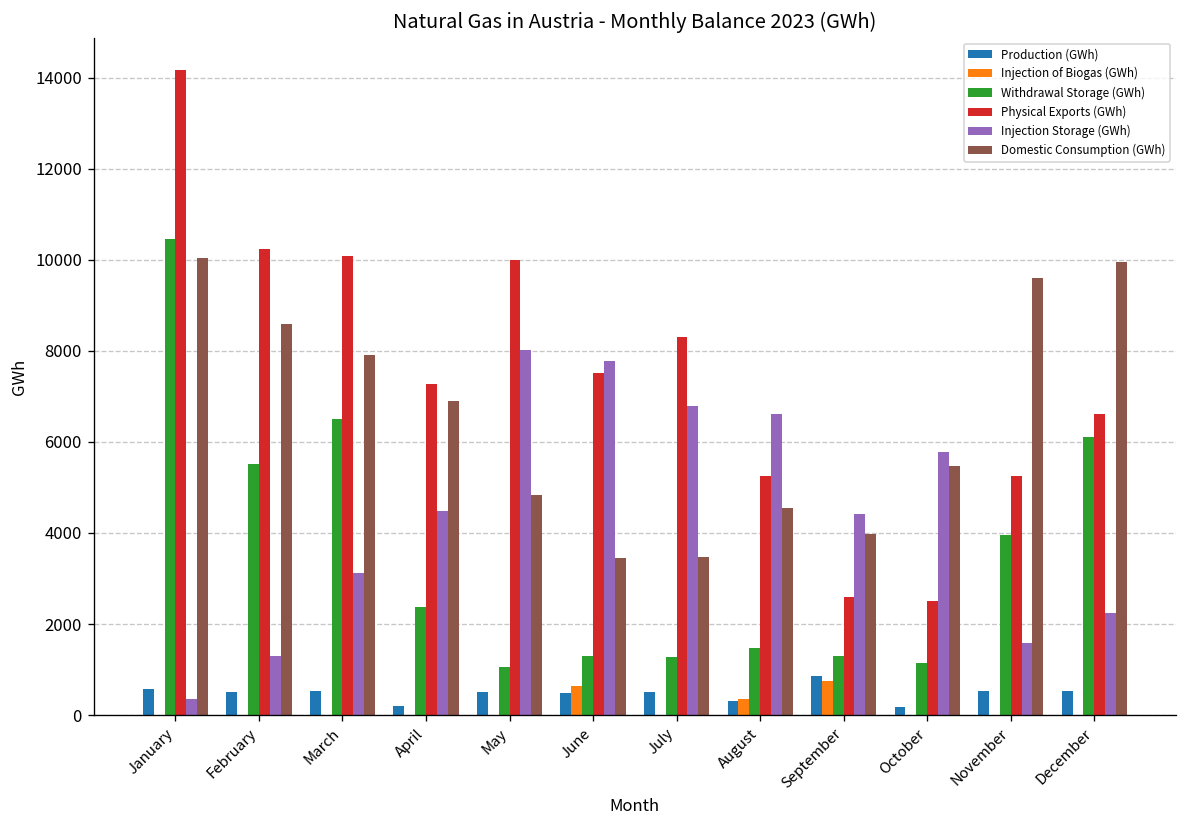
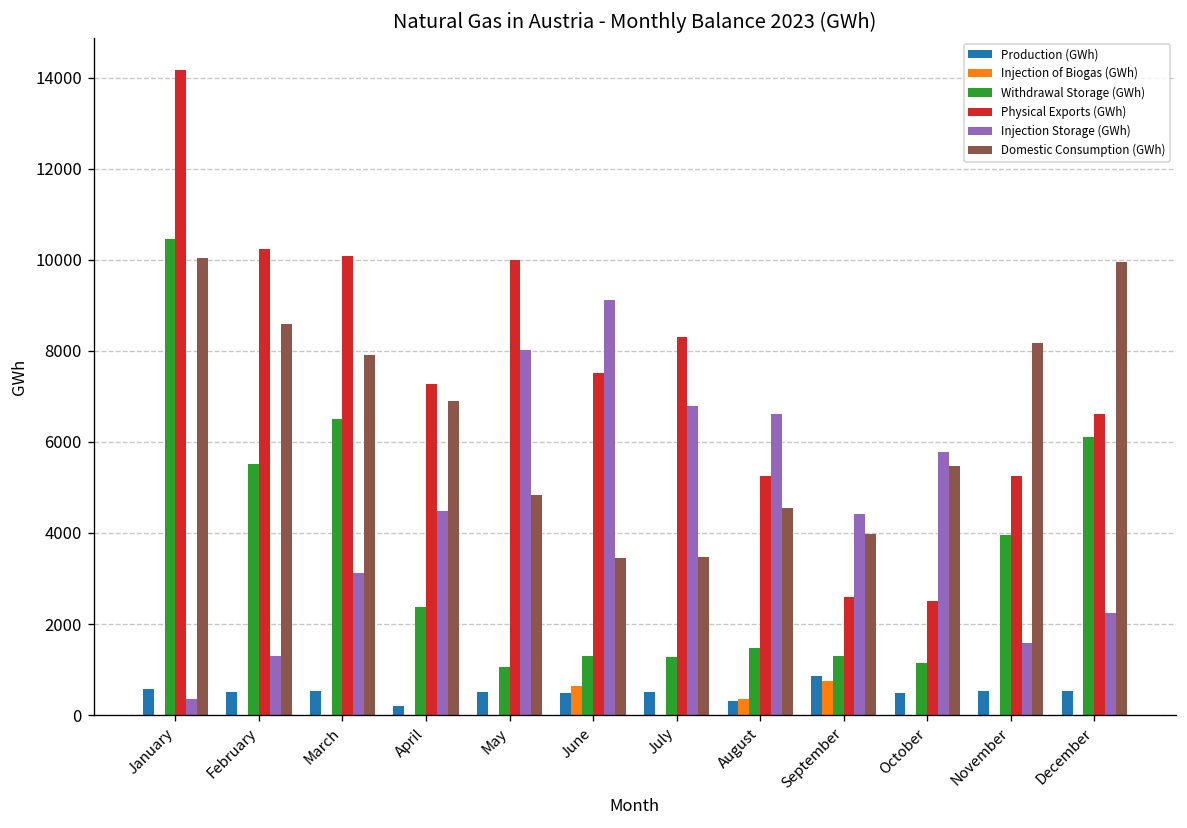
Injection Storage (GWh), June: 7800 -> 9100
Production (GWh), October: 200 -> 500
Domestic Consumption (GWh), November: 9600 -> 8200
